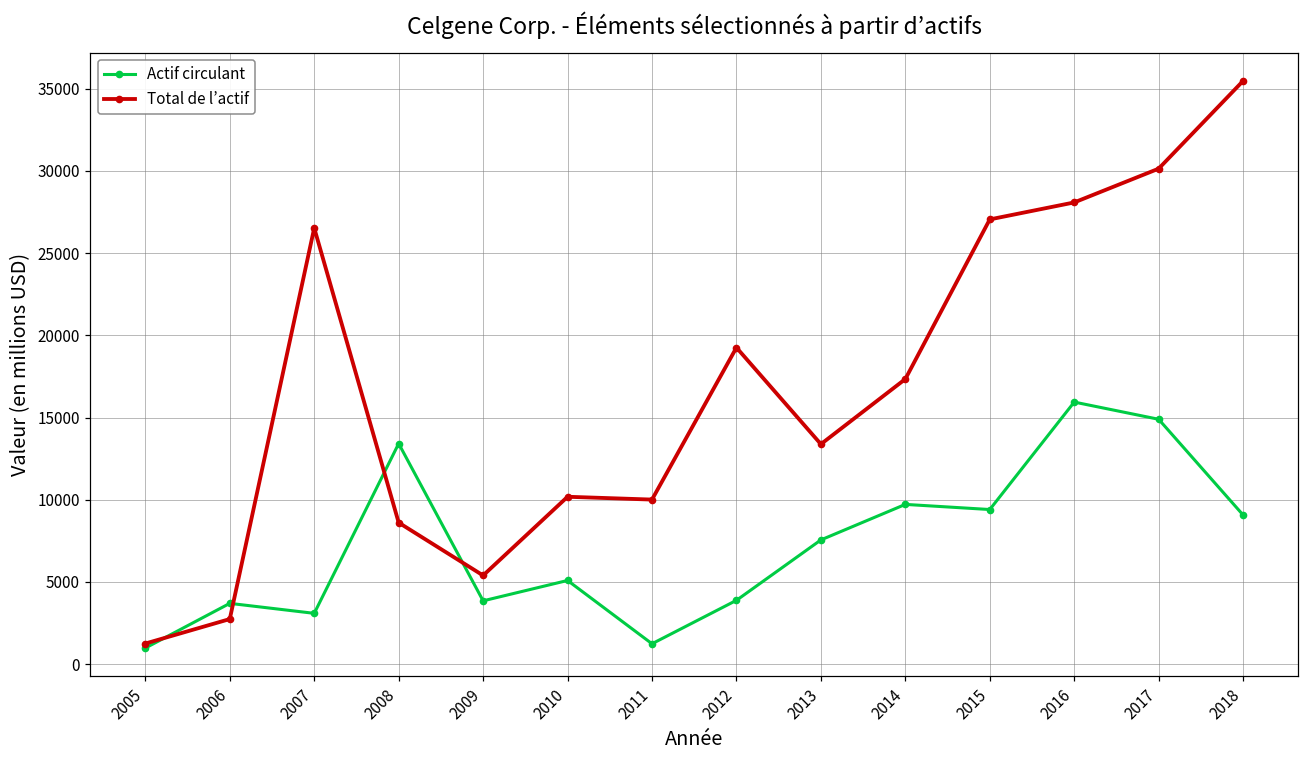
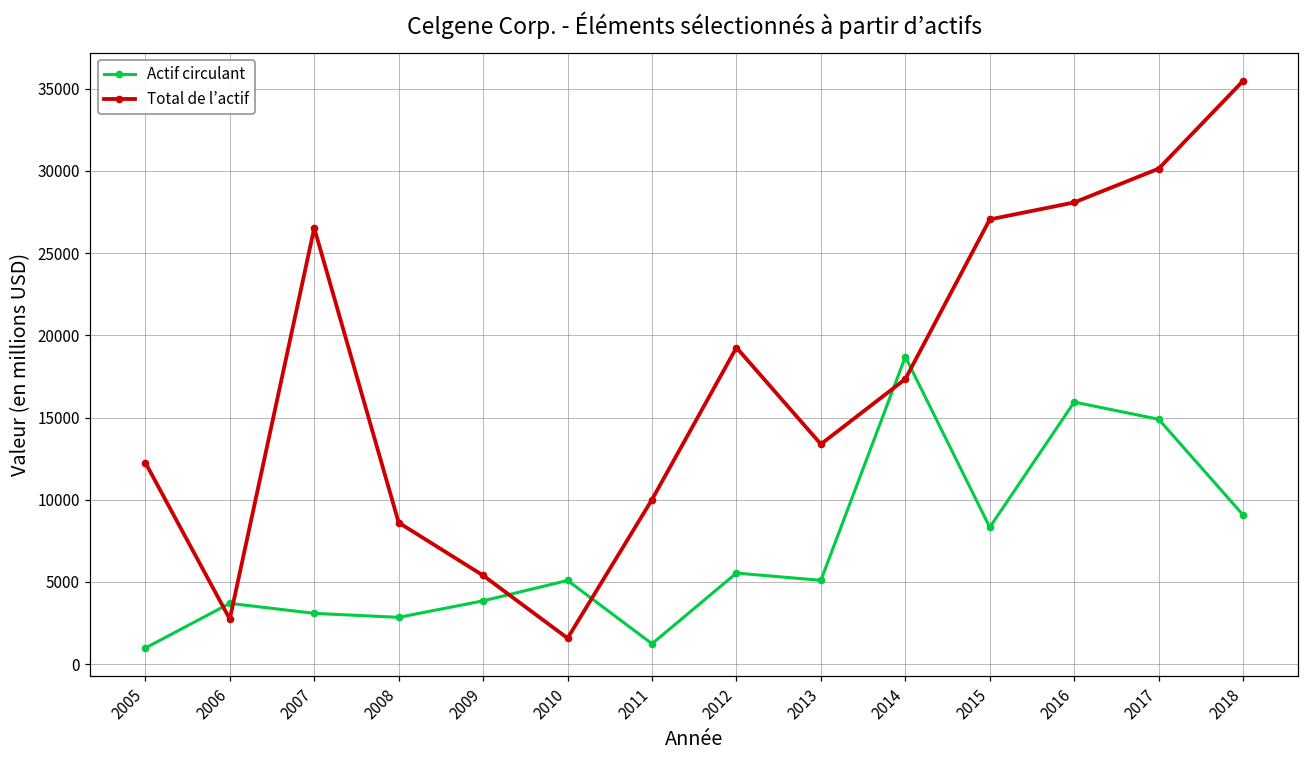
Total de l’actif, 2005: 1200 -> 12300
Actif circulant, 2008: 13400 -> 2800
Total de l’actif, 2010: 10200 -> 1600
Actif circulant, 2012: 3900 -> 5500
Actif circulant, 2013: 7600 -> 5100
Actif circulant, 2014: 9700 -> 18700
Actif circulant, 2015: 9400 -> 8300
